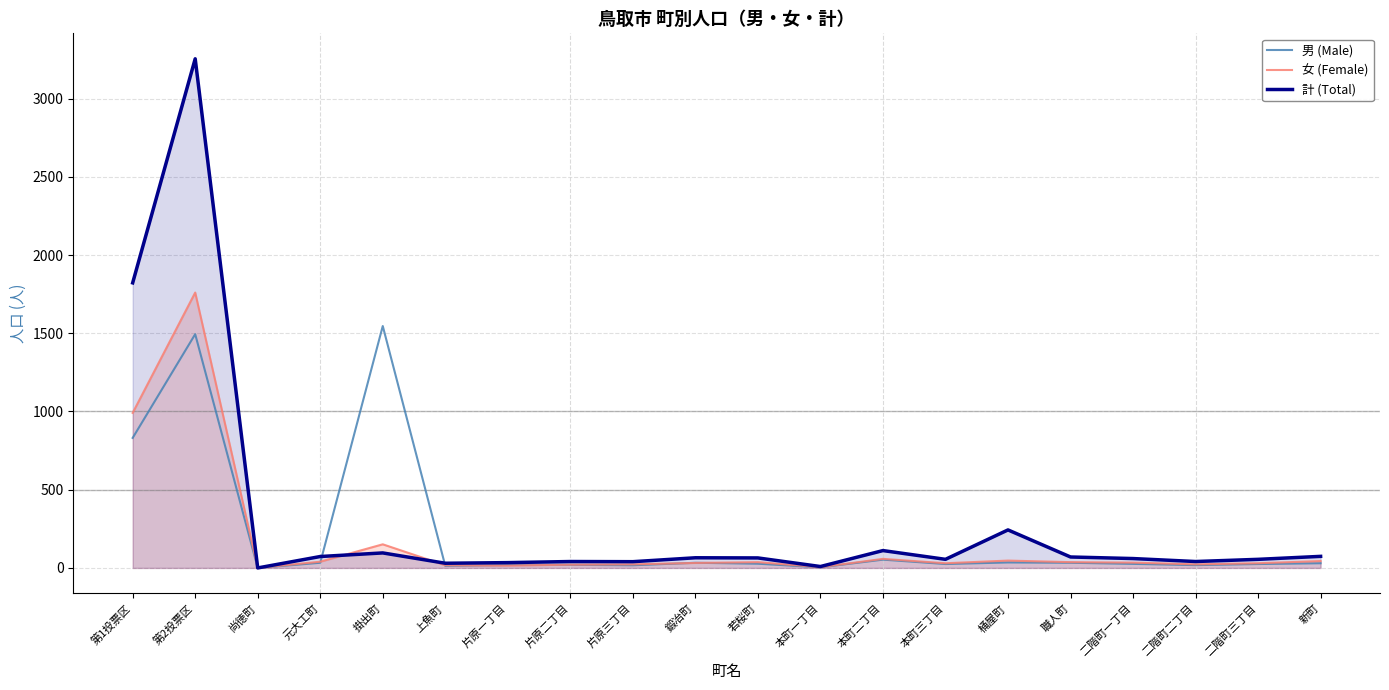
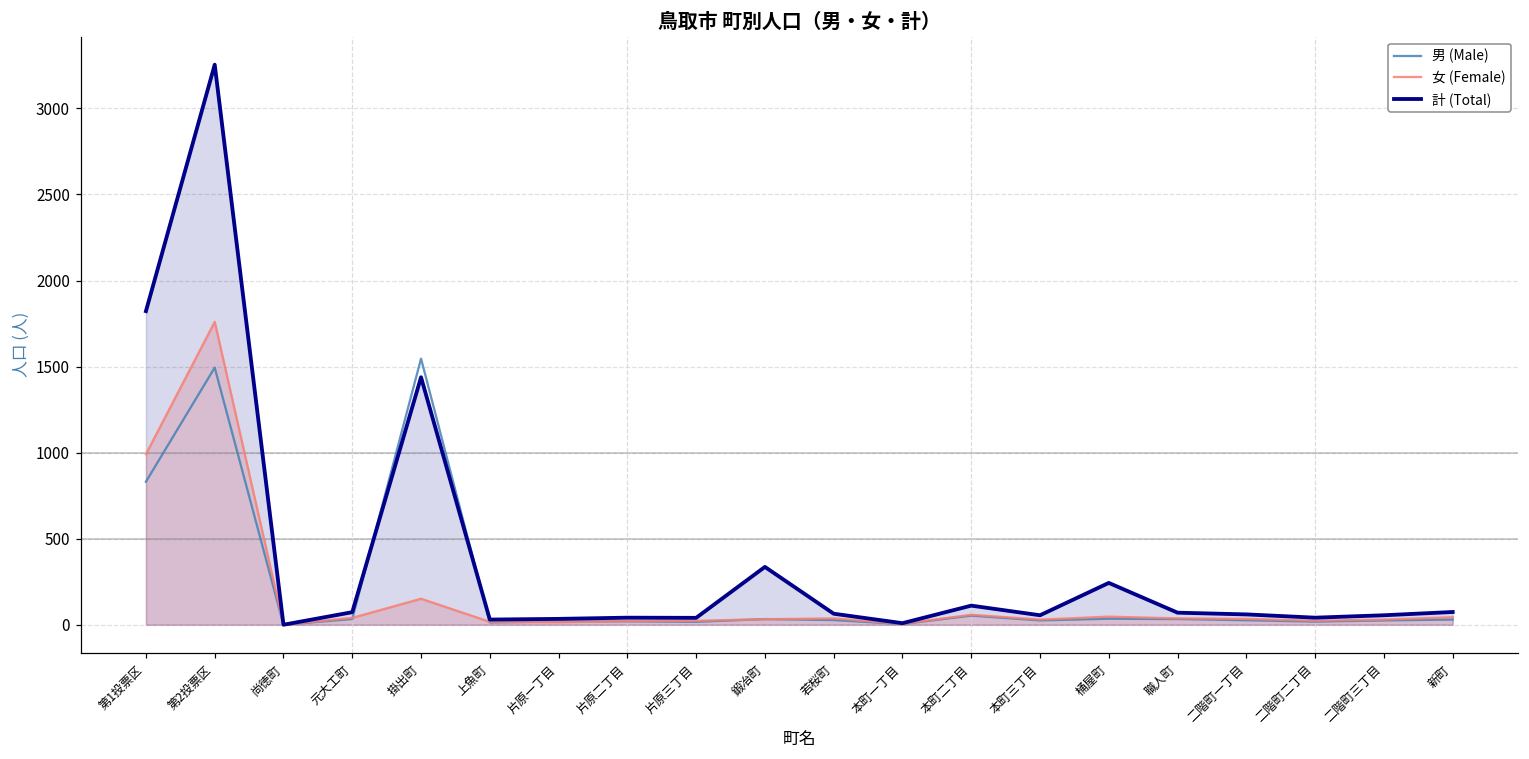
計 (Total), 掛出町: 100 -> 1440
計 (Total), 鍛冶町: 70 -> 340
